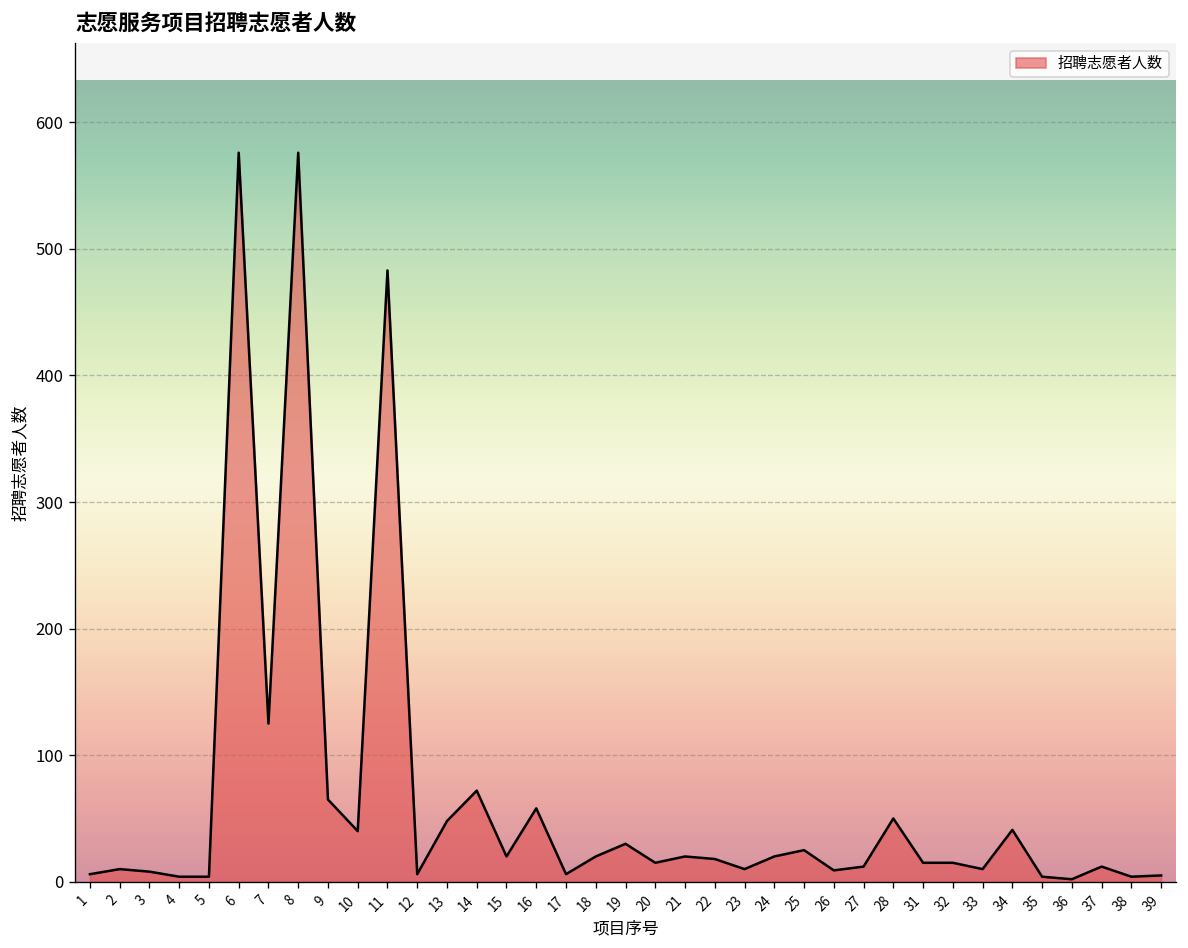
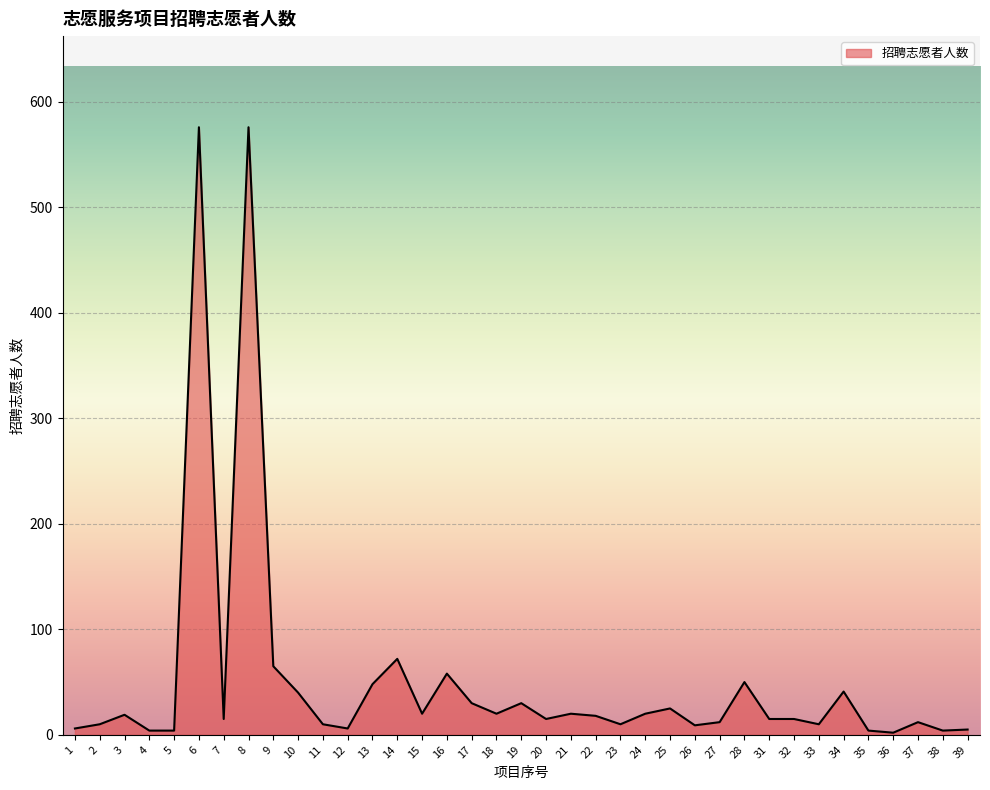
3: 8 -> 19
7: 125 -> 15
11: 483 -> 10
17: 6 -> 30
